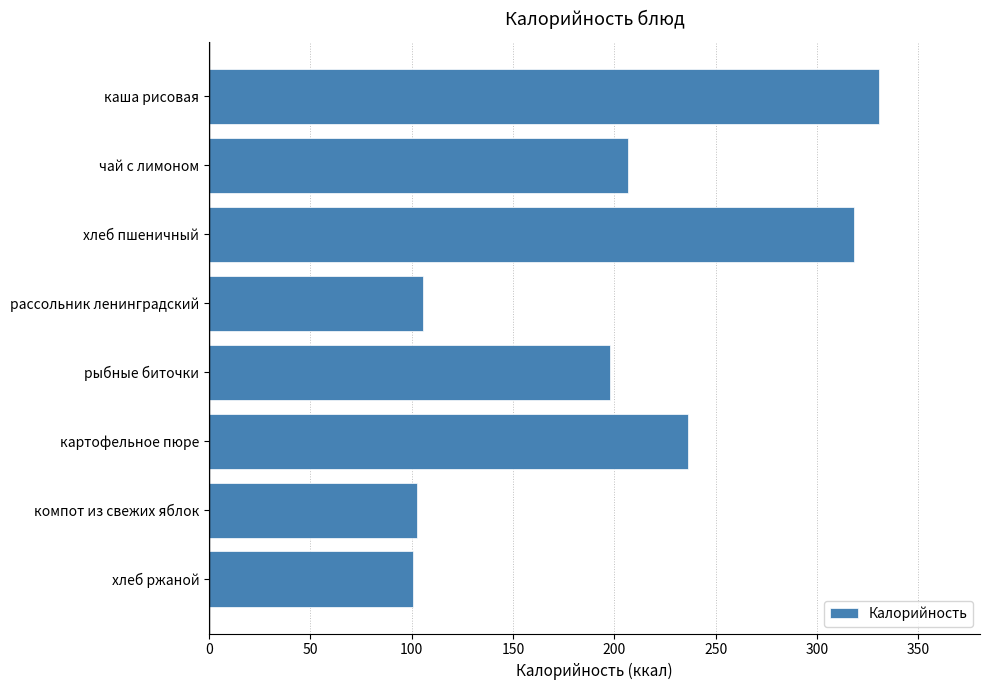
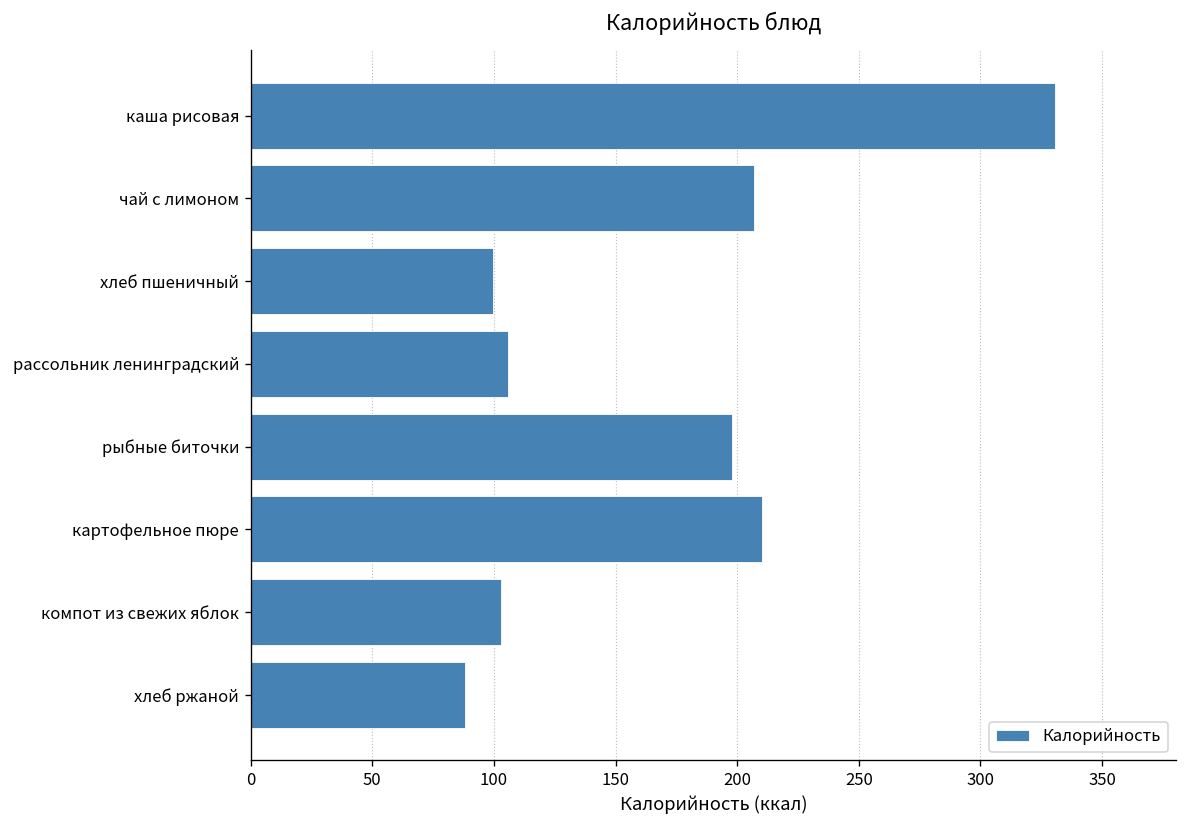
хлеб пшеничный: 318 -> 100
картофельное пюре: 236 -> 210
хлеб ржаной: 101 -> 88
